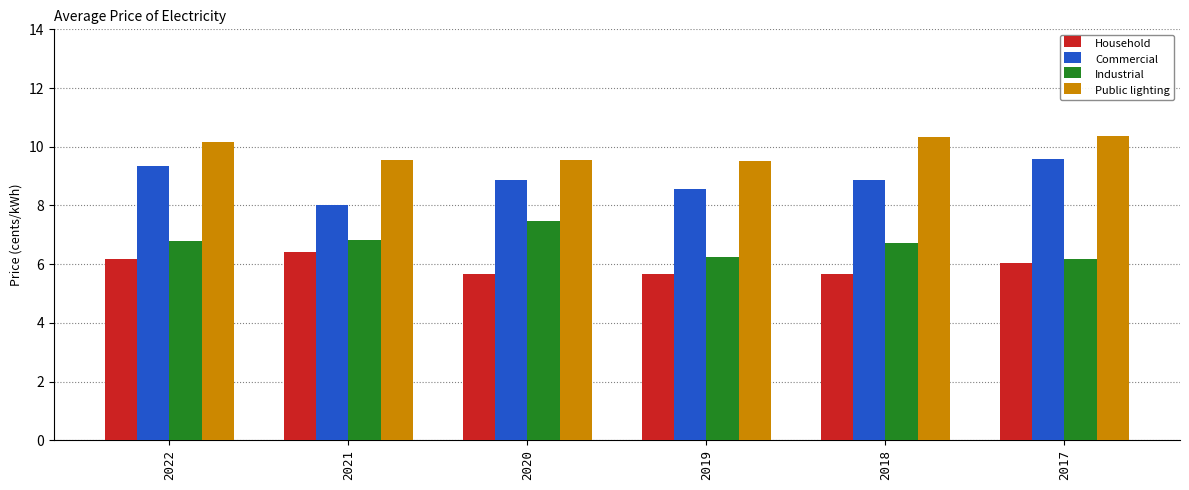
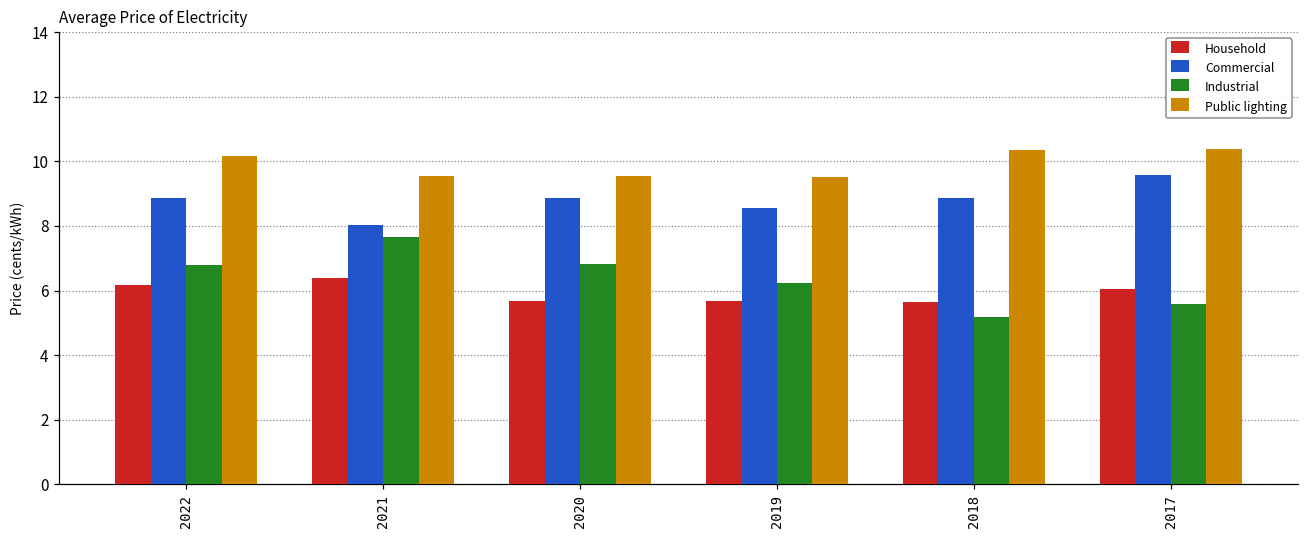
Commercial, 2022: 9.3 -> 8.9
Industrial, 2021: 6.8 -> 7.7
Industrial, 2020: 7.5 -> 6.8
Industrial, 2018: 6.7 -> 5.2
Industrial, 2017: 6.2 -> 5.6
